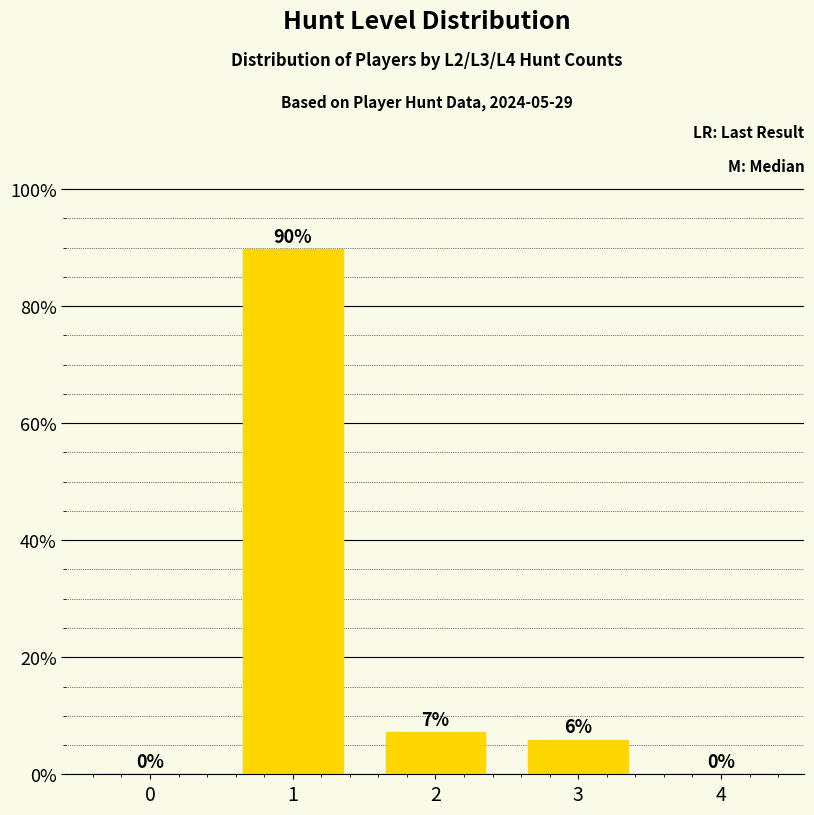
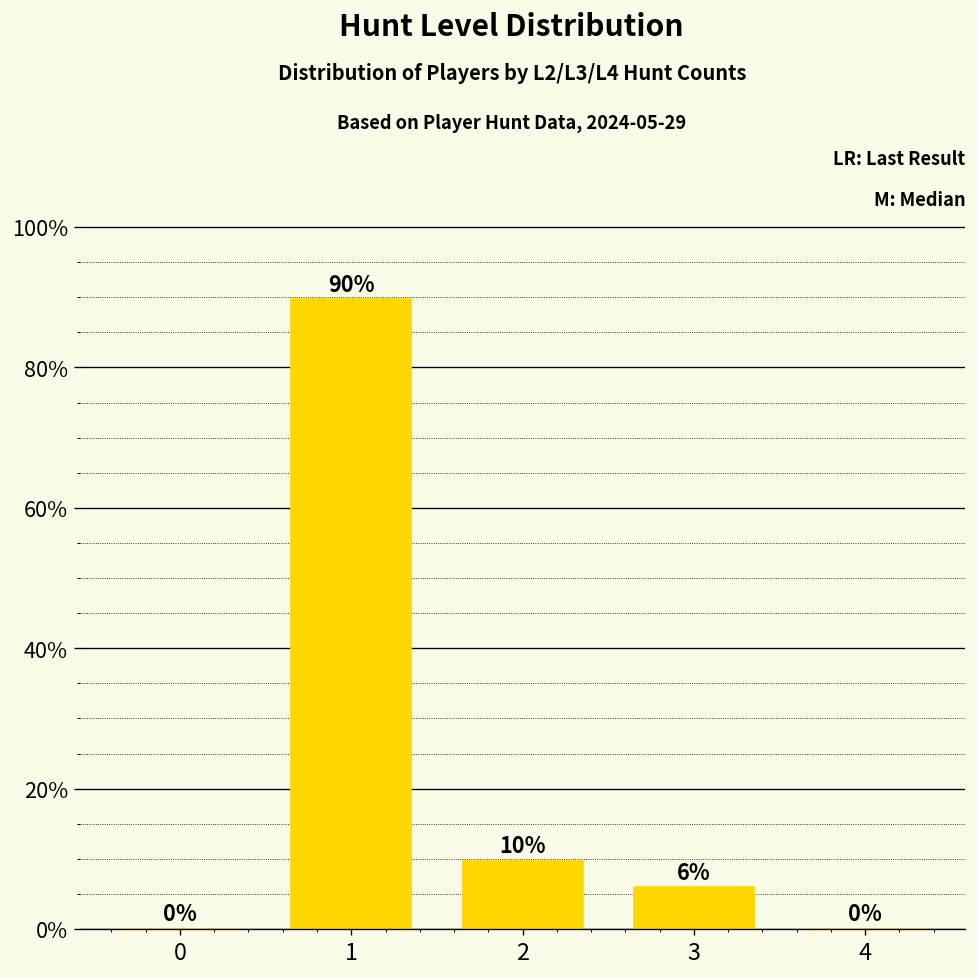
2: 7% -> 10%
